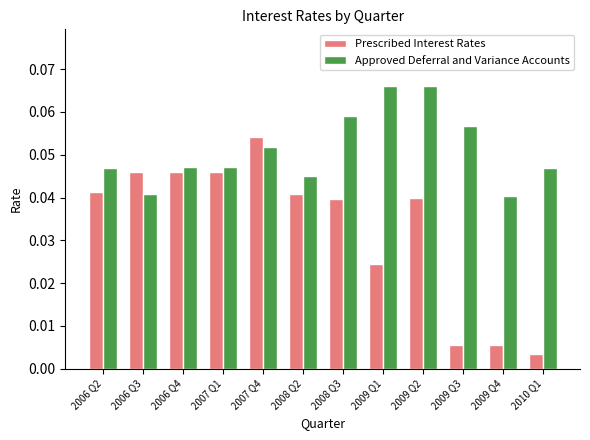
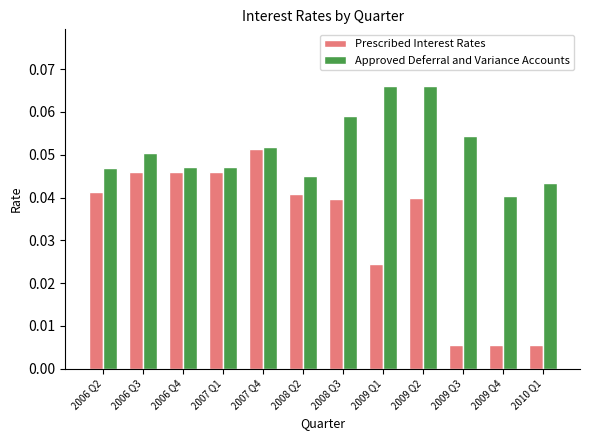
Approved Deferral and Variance Accounts, 2006 Q3: 0.041 -> 0.051
Prescribed Interest Rates, 2007 Q4: 0.054 -> 0.051
Approved Deferral and Variance Accounts, 2009 Q3: 0.057 -> 0.055
Prescribed Interest Rates, 2010 Q1: 0.003 -> 0.006
Approved Deferral and Variance Accounts, 2010 Q1: 0.047 -> 0.043
